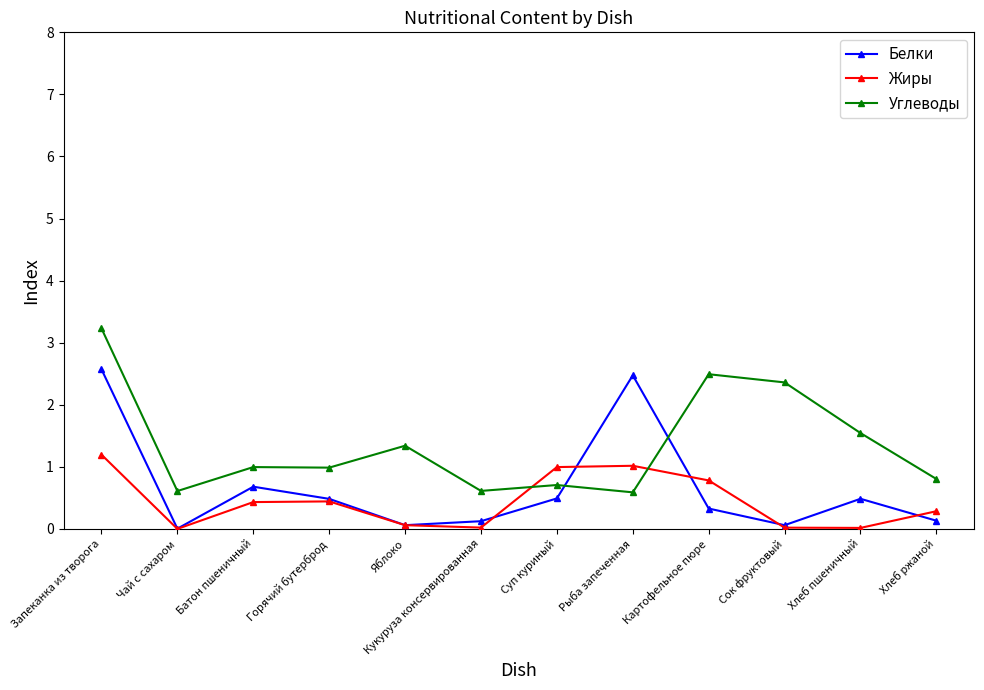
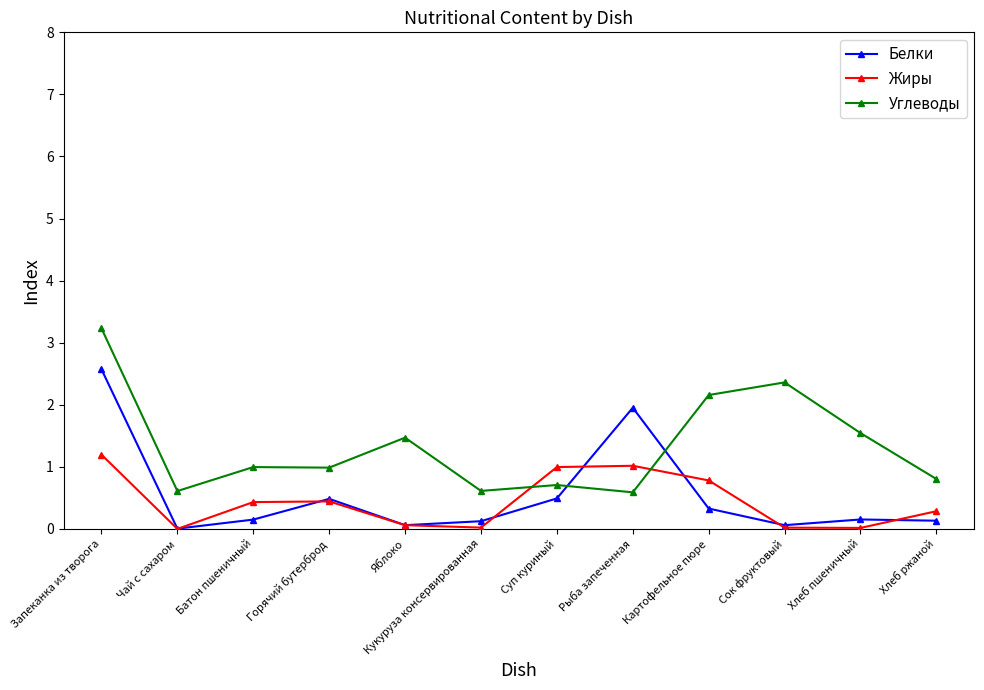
Белки, Батон пшеничный: 0.7 -> 0.2
Углеводы, Яблоко: 1.3 -> 1.5
Белки, Рыба запеченная: 2.5 -> 2.0
Углеводы, Картофельное пюре: 2.5 -> 2.2
Белки, Хлеб пшеничный: 0.5 -> 0.2
